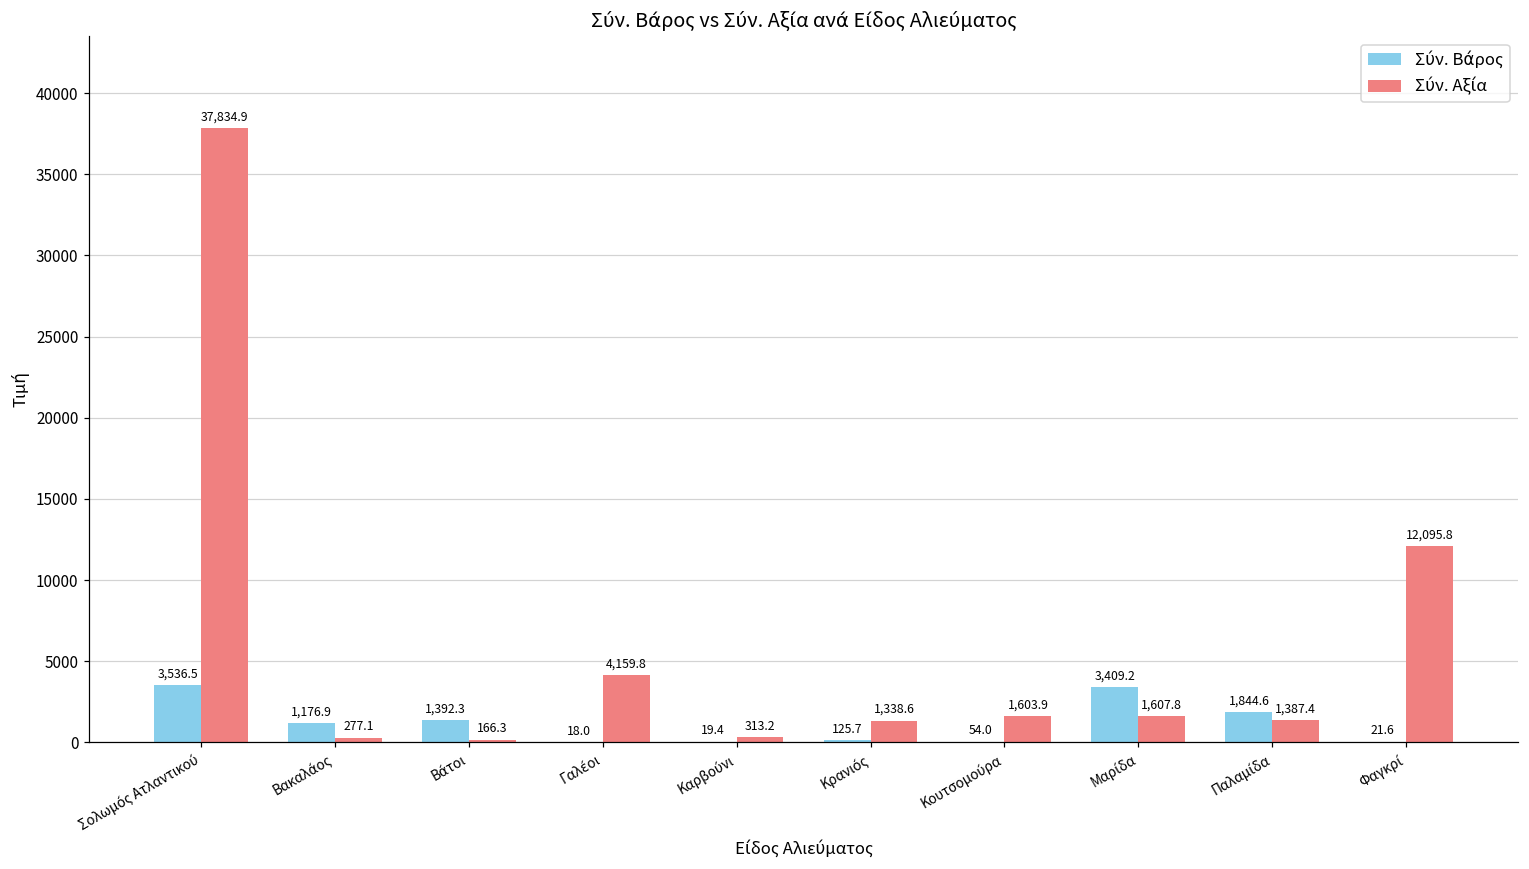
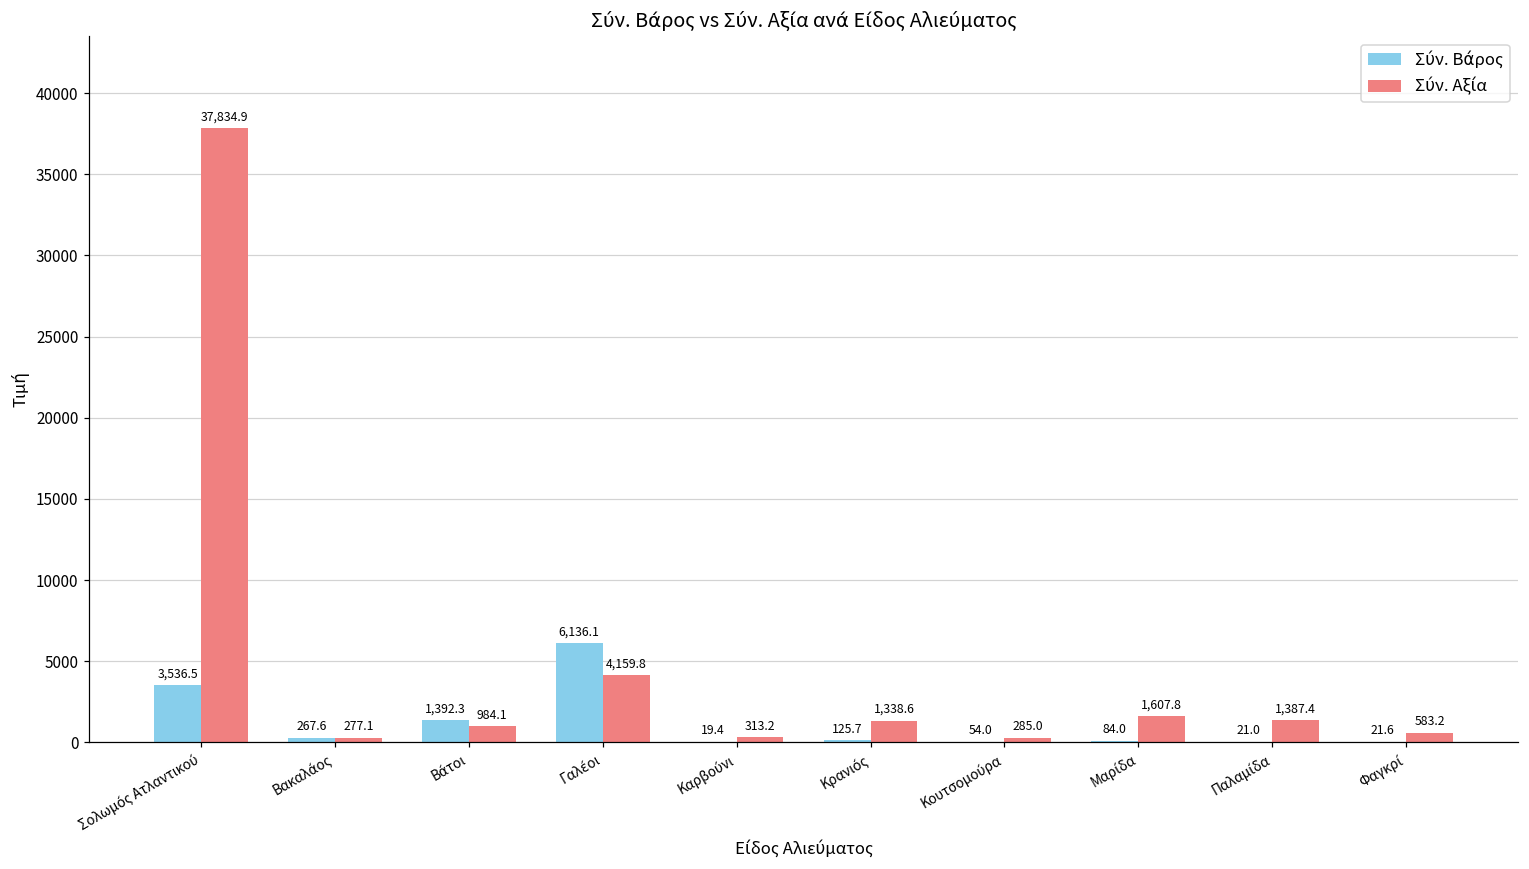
Σύν. Βάρος, Βακαλάος: 1,176.9 -> 267.6
Σύν. Αξία, Βάτοι: 166.3 -> 984.1
Σύν. Βάρος, Γαλέοι: 18.0 -> 6,136.1
Σύν. Αξία, Κουτσομούρα: 1,603.9 -> 285.0
Σύν. Βάρος, Μαρίδα: 3,409.2 -> 84.0
Σύν. Βάρος, Παλαμίδα: 1,844.6 -> 21.0
Σύν. Αξία, Φαγκρί: 12,095.8 -> 583.2
